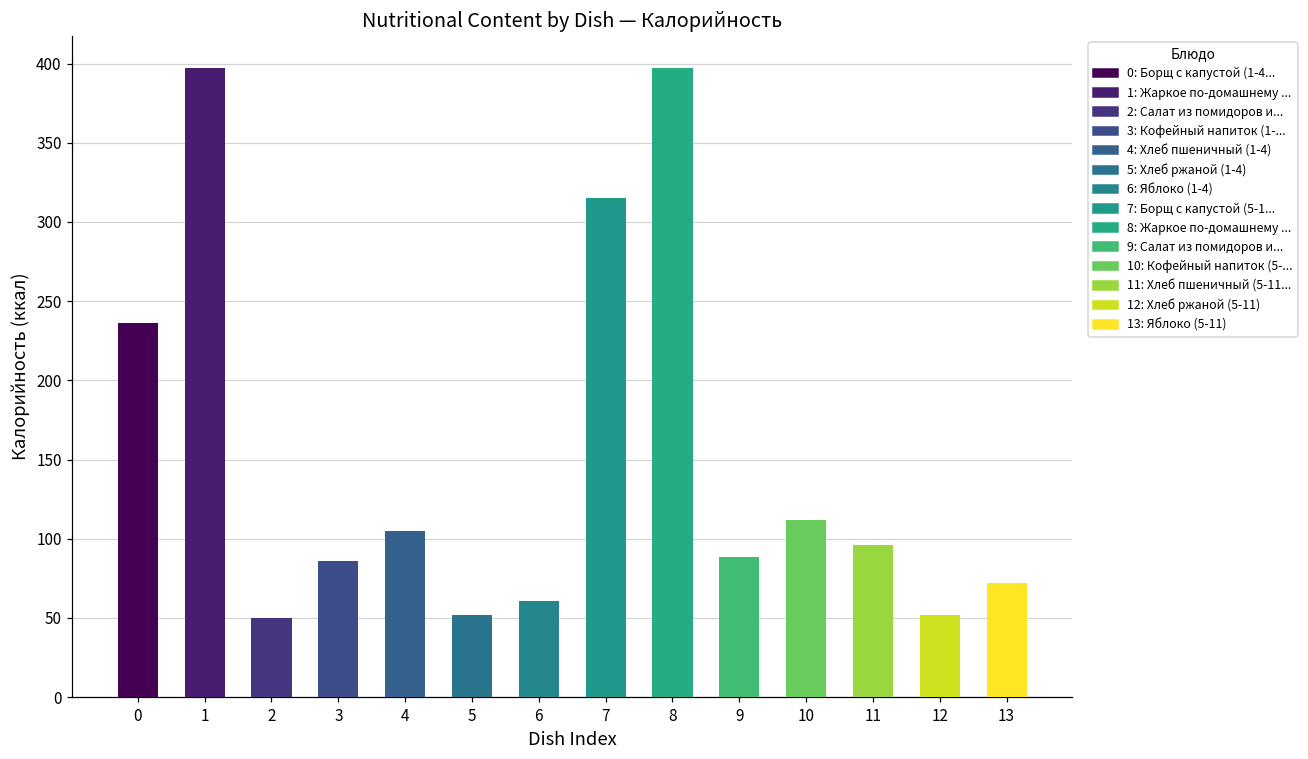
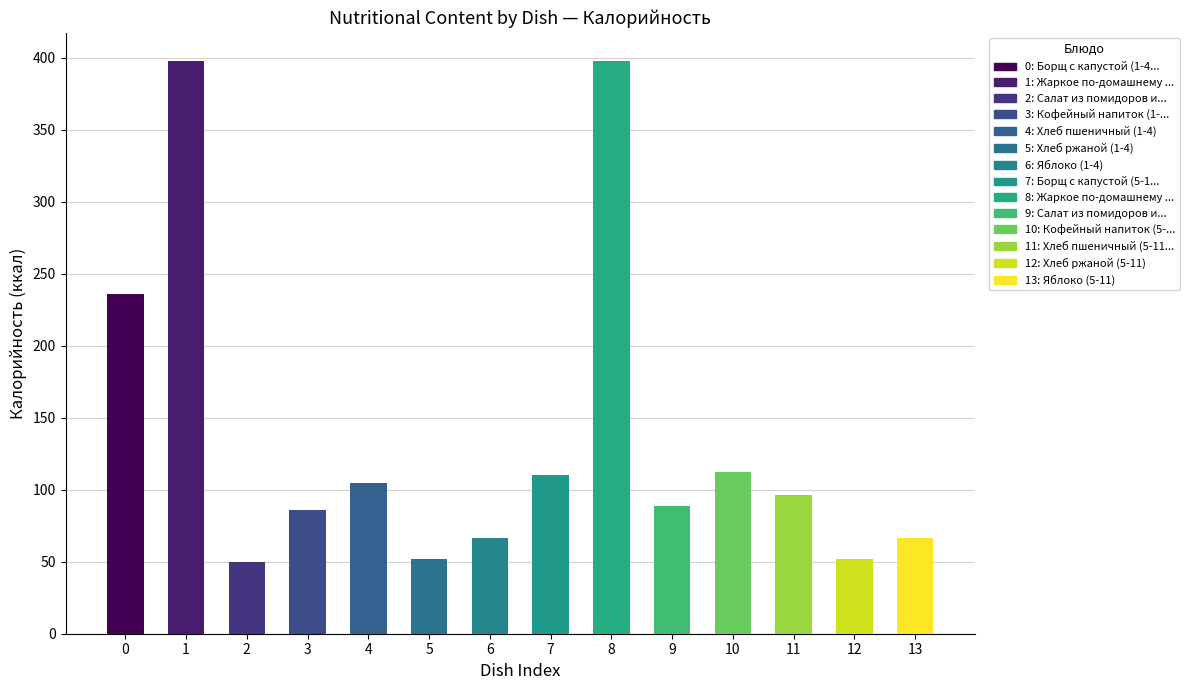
6: 61 -> 67
7: 315 -> 110
13: 72 -> 67
